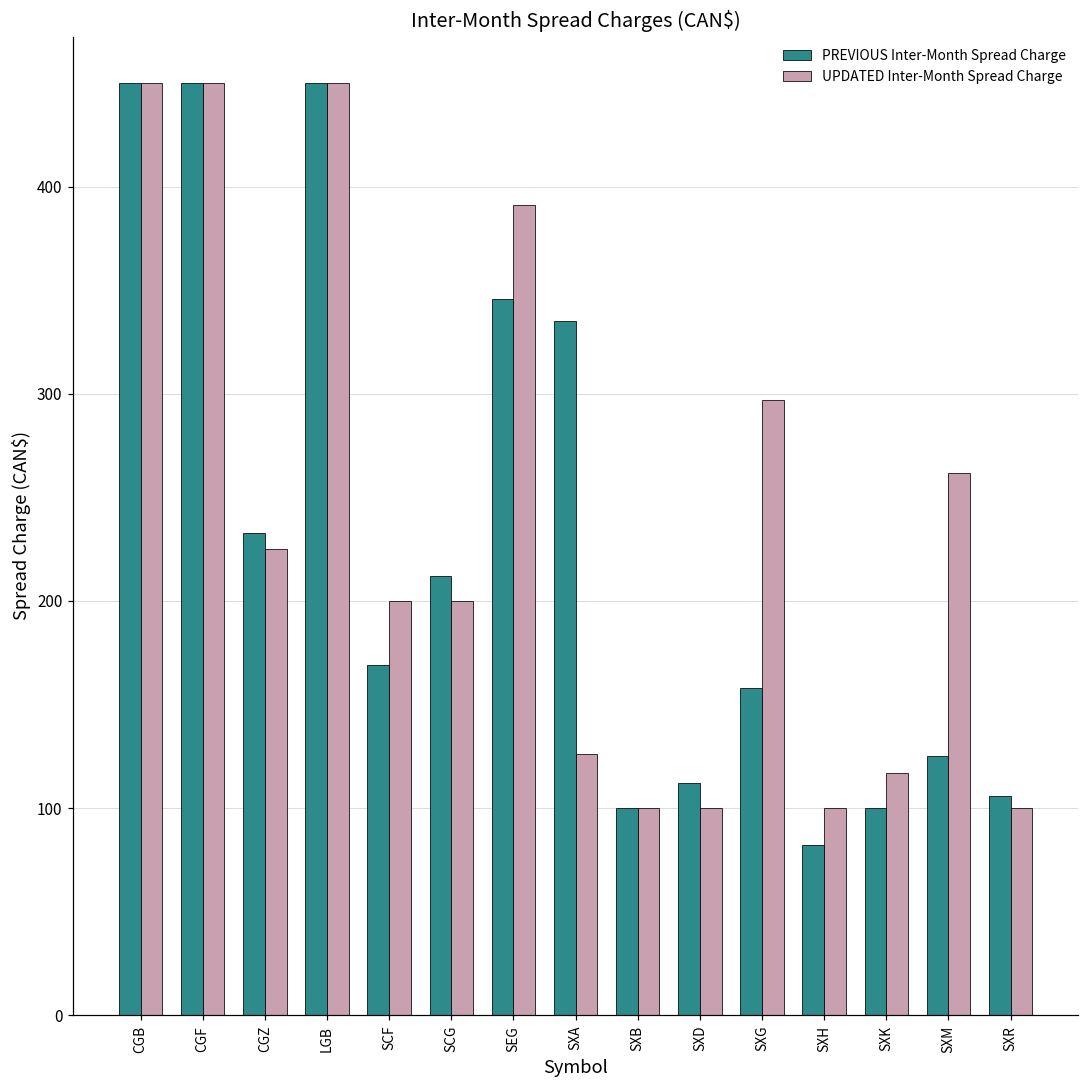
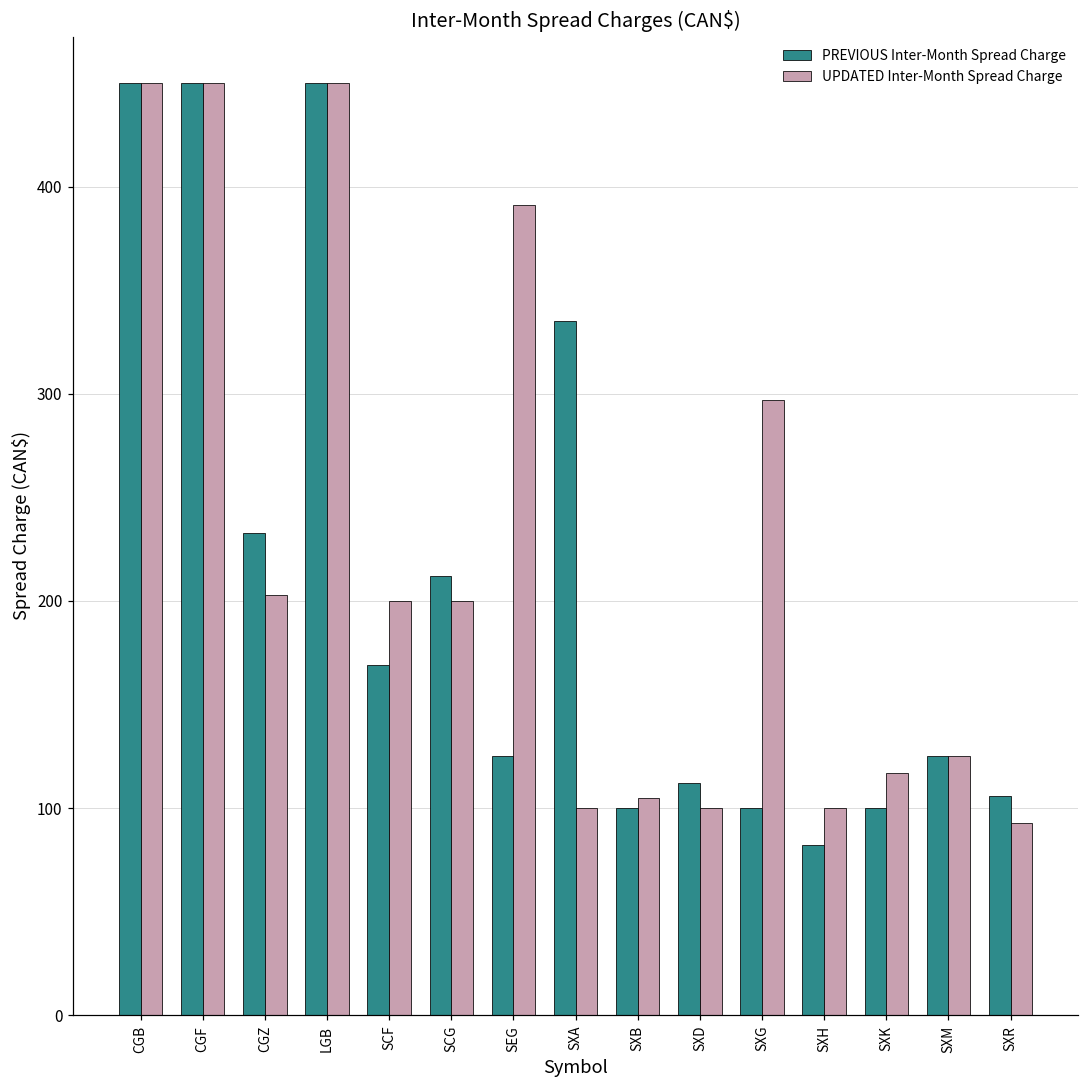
UPDATED Inter-Month Spread Charge, CGZ: 225 -> 203
PREVIOUS Inter-Month Spread Charge, SEG: 346 -> 125
UPDATED Inter-Month Spread Charge, SXA: 126 -> 100
UPDATED Inter-Month Spread Charge, SXB: 100 -> 105
PREVIOUS Inter-Month Spread Charge, SXG: 158 -> 100
UPDATED Inter-Month Spread Charge, SXM: 262 -> 125
UPDATED Inter-Month Spread Charge, SXR: 100 -> 93
